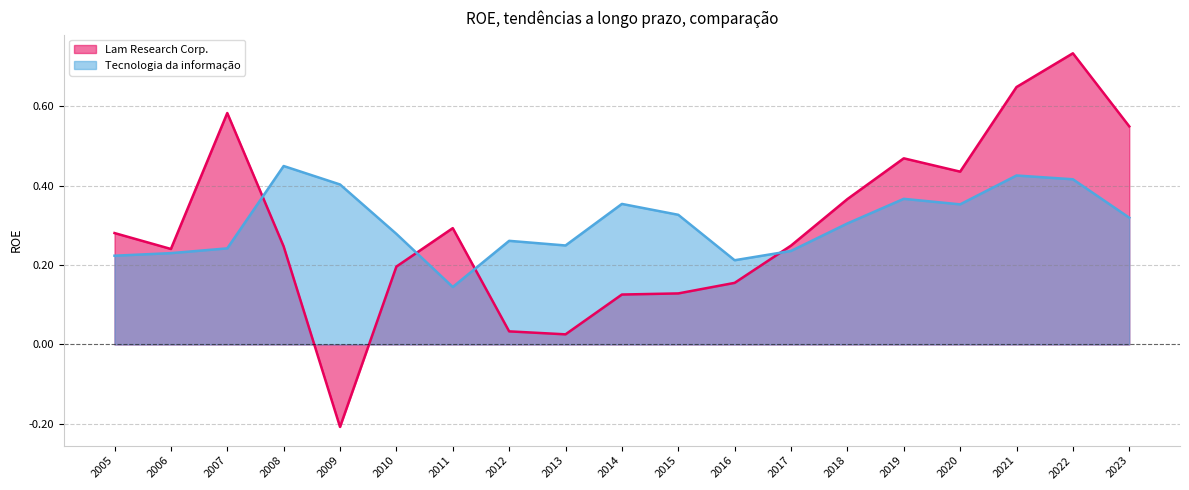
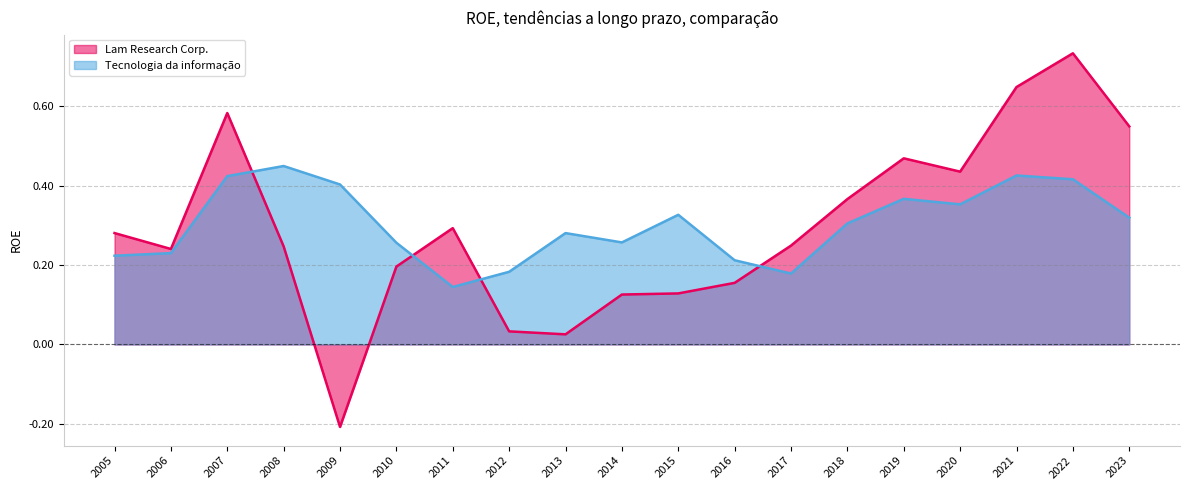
Tecnologia da informação, 2007: 0.24 -> 0.42
Tecnologia da informação, 2010: 0.28 -> 0.26
Tecnologia da informação, 2012: 0.26 -> 0.18
Tecnologia da informação, 2013: 0.25 -> 0.28
Tecnologia da informação, 2014: 0.35 -> 0.26
Tecnologia da informação, 2017: 0.24 -> 0.18
